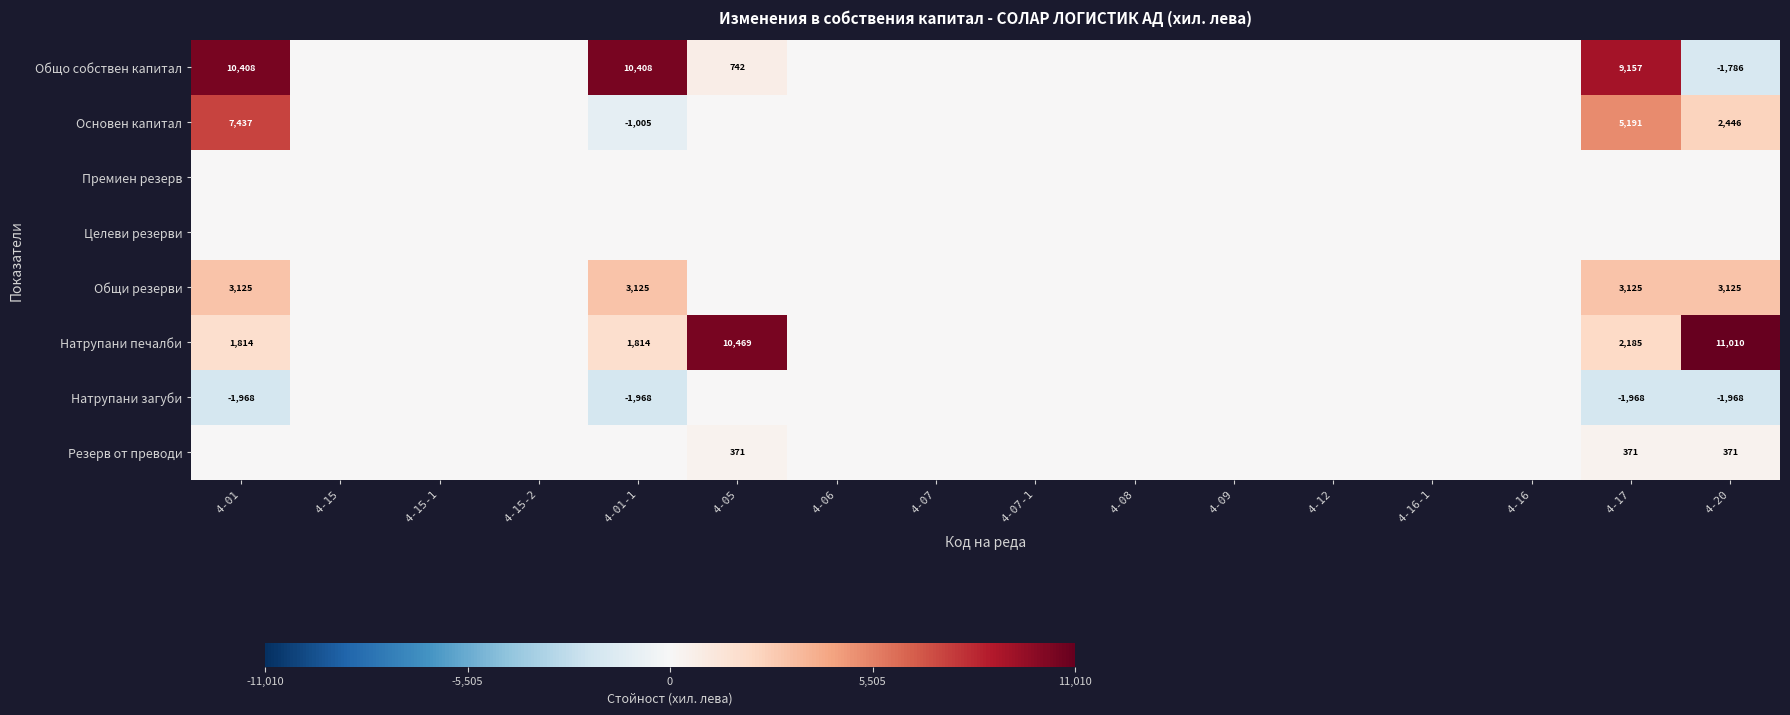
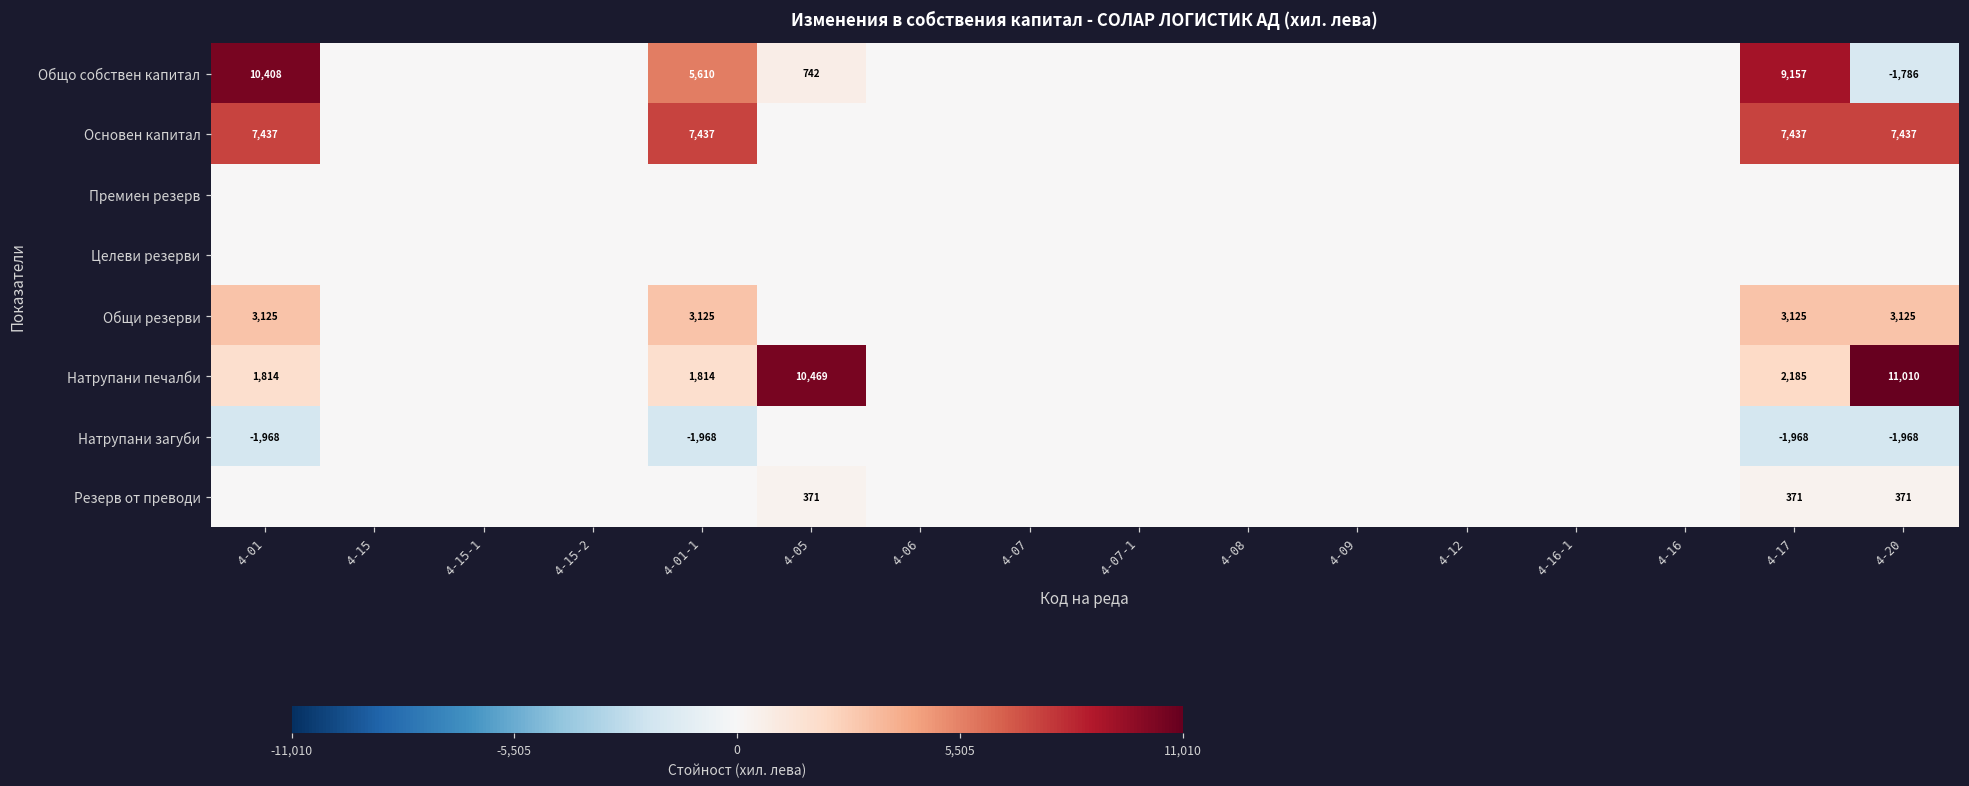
Общо собствен капитал, 4-01-1: 10,408 -> 5,610
Основен капитал, 4-01-1: -1,005 -> 7,437
Основен капитал, 4-17: 5,191 -> 7,437
Основен капитал, 4-20: 2,446 -> 7,437
